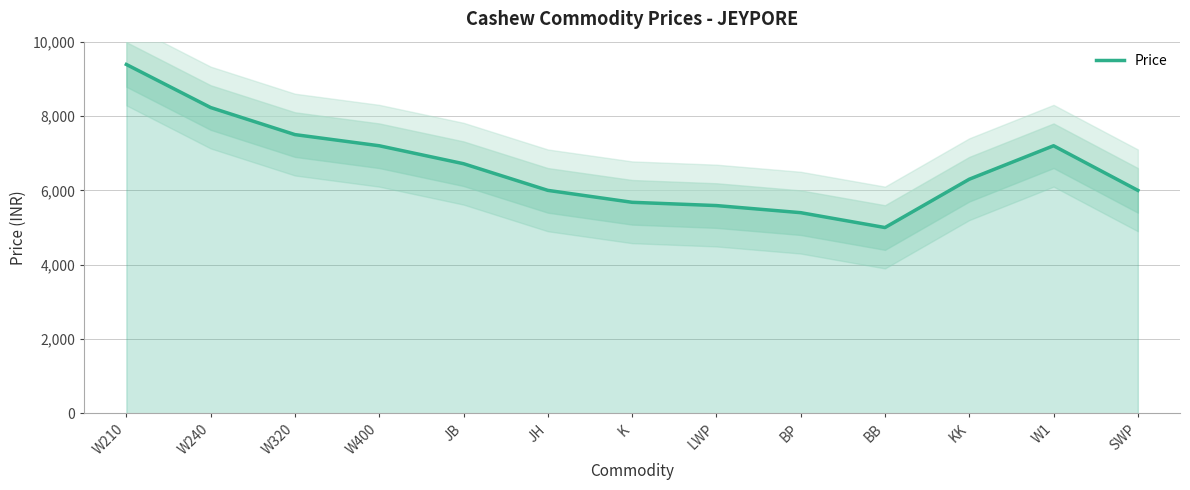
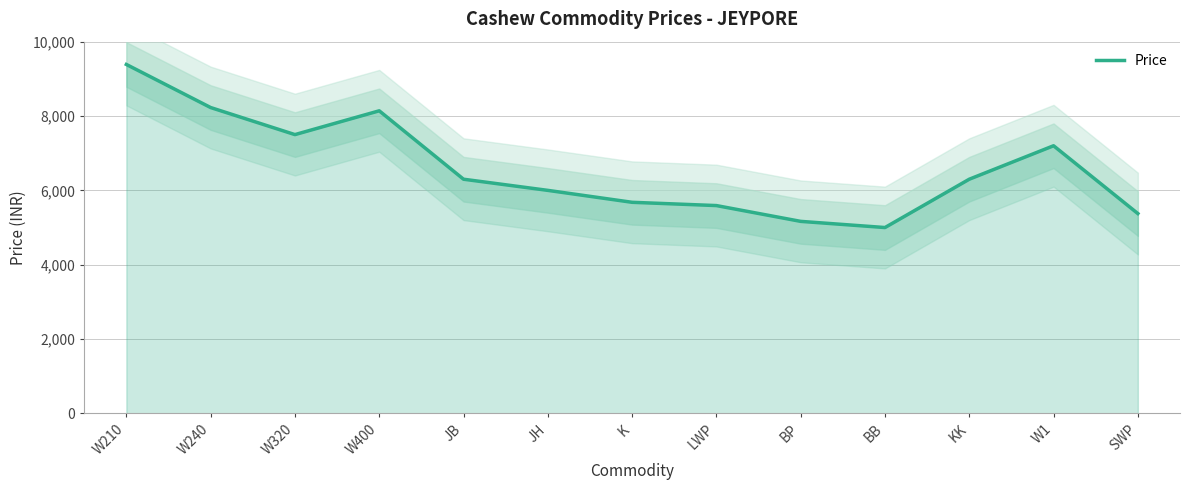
Price, W400: 7,200 -> 8,100
Price, JB: 6,700 -> 6,300
Price, BP: 5,400 -> 5,200
Price, SWP: 6,000 -> 5,400
